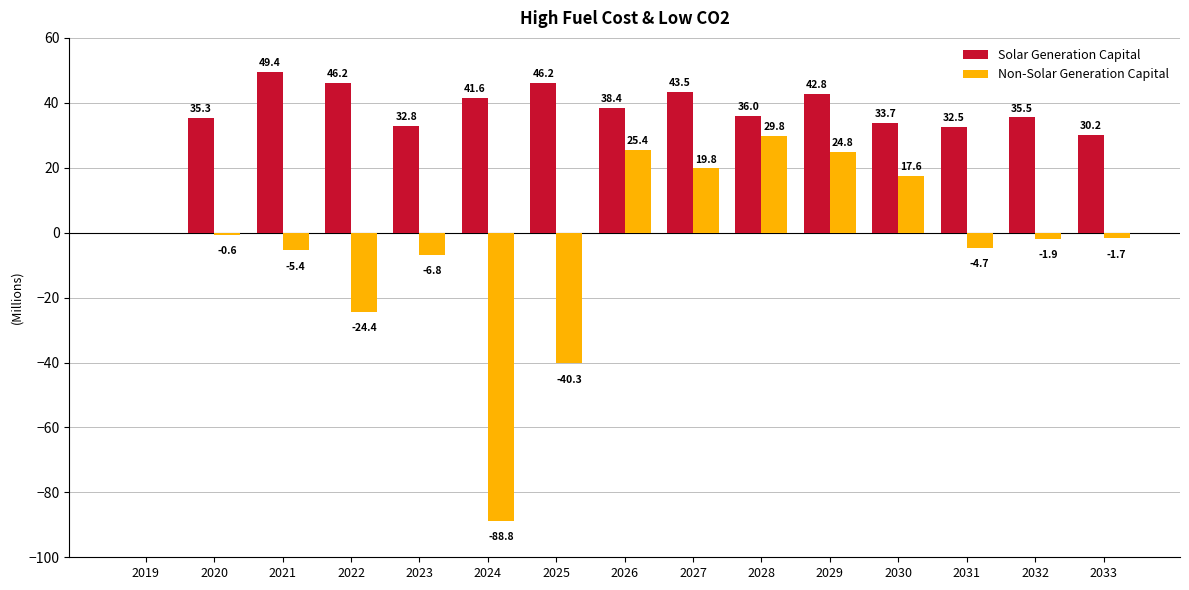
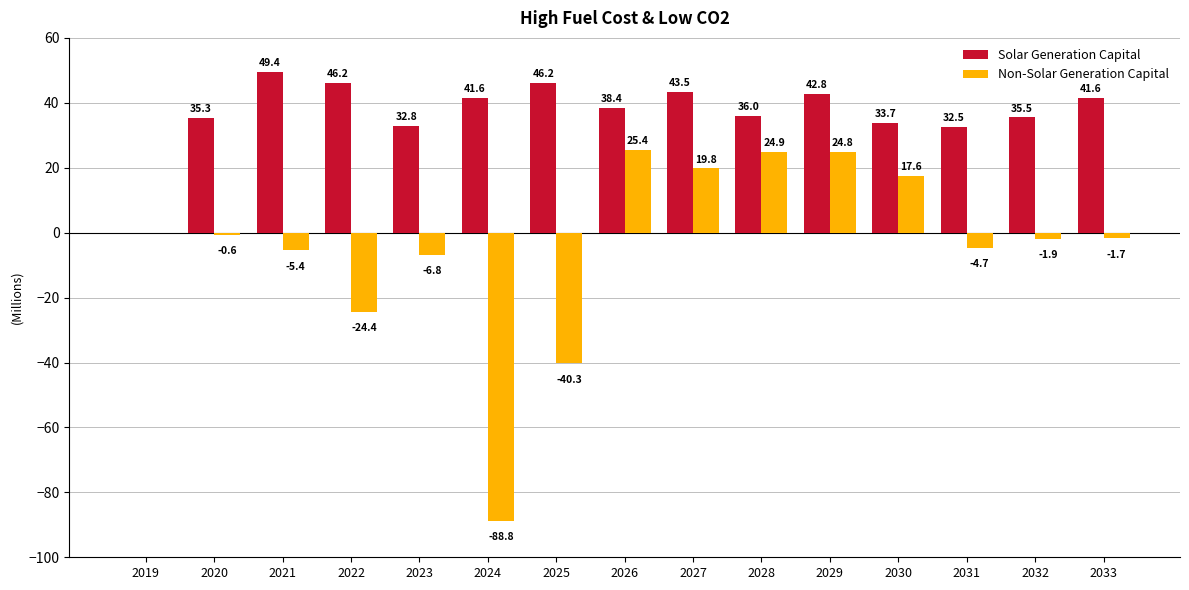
Non-Solar Generation Capital, 2028: 29.8 -> 24.9
Solar Generation Capital, 2033: 30.2 -> 41.6
